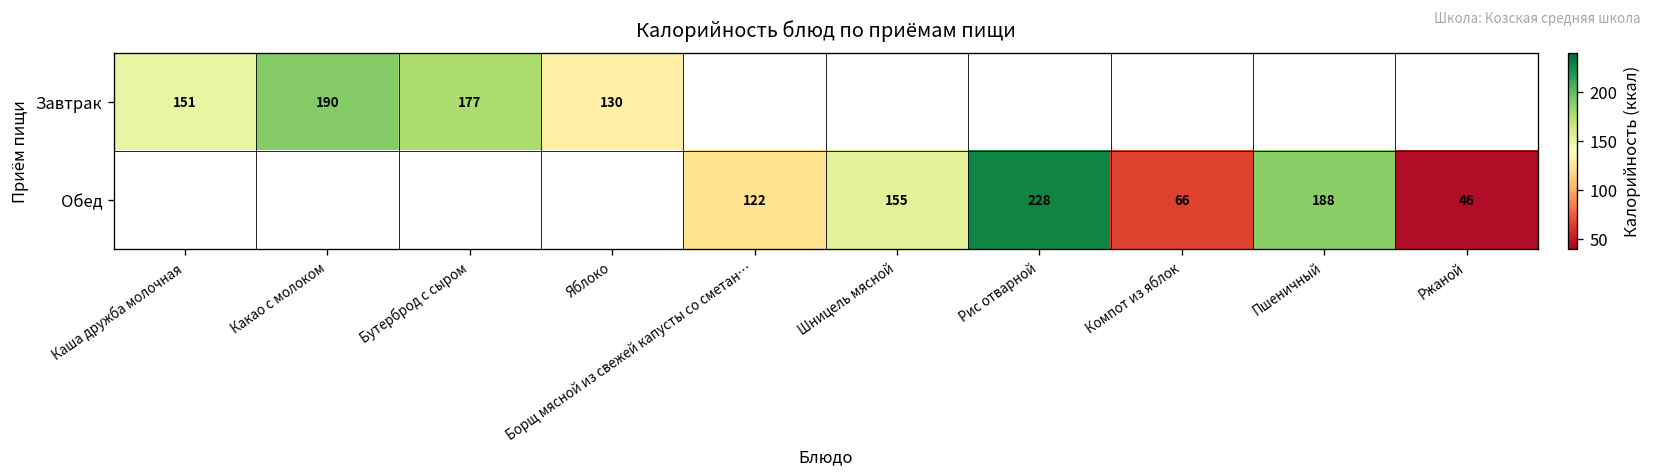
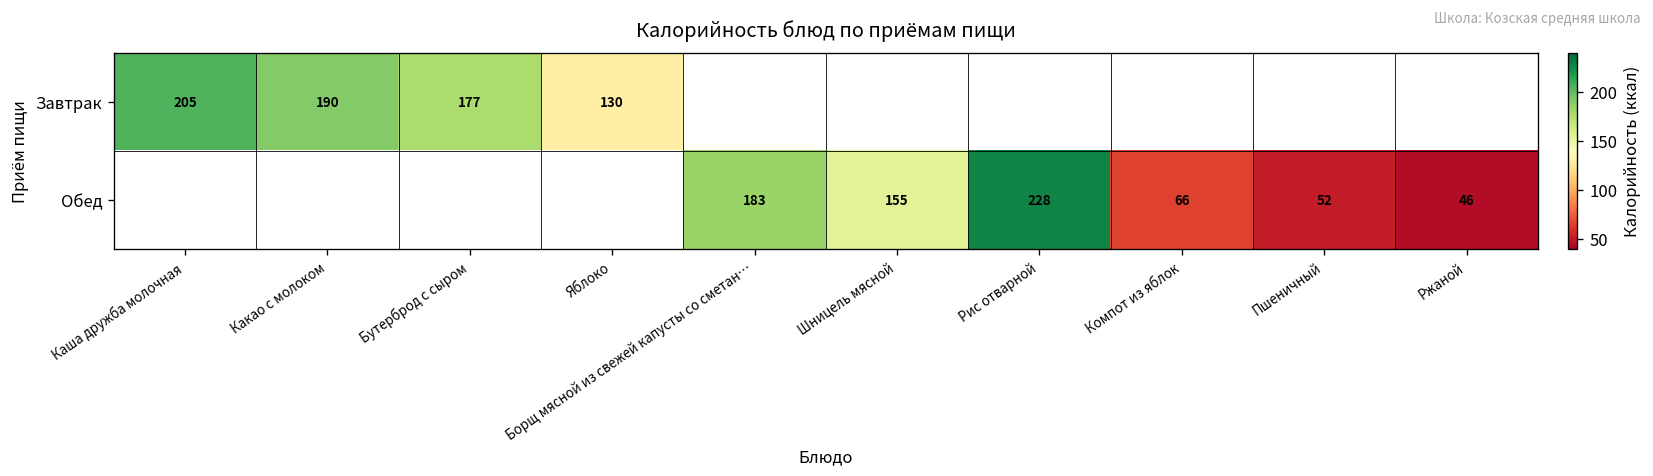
Завтрак, Каша дружба молочная: 151 -> 205
Обед, Борщ мясной из свежей капусты со сметан…: 122 -> 183
Обед, Пшеничный: 188 -> 52
